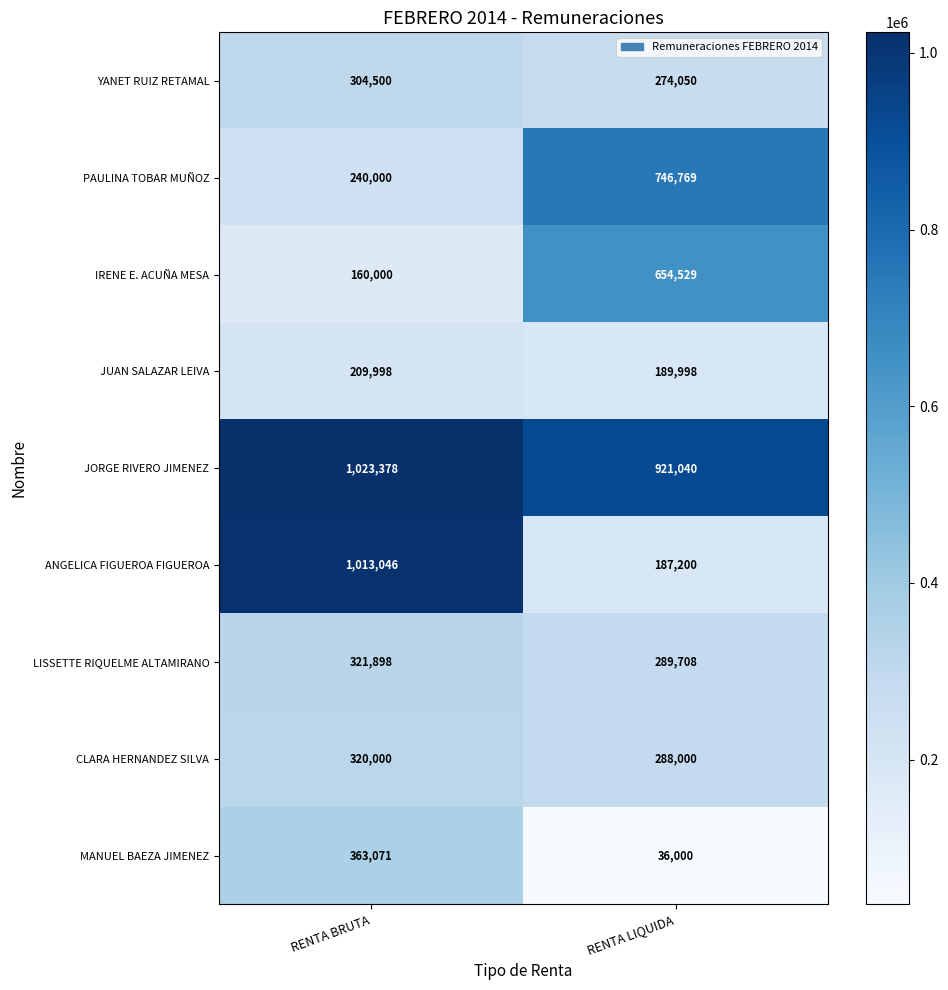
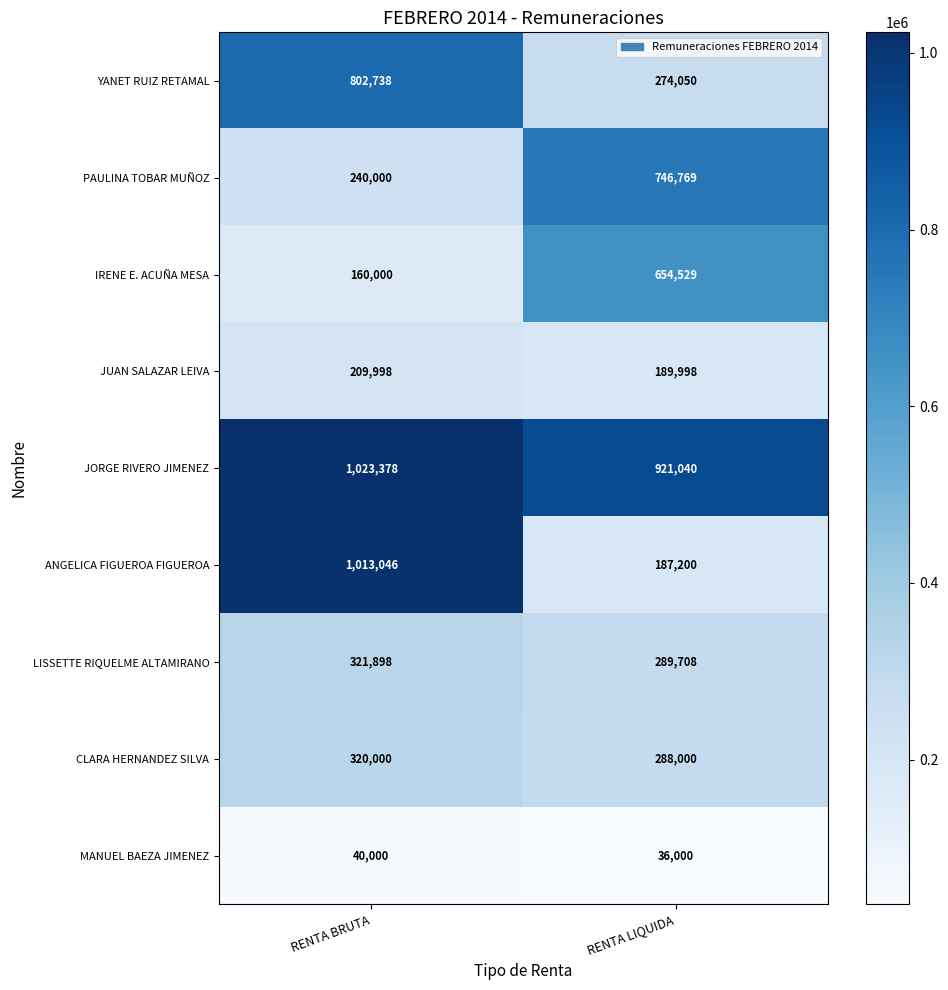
YANET RUIZ RETAMAL, RENTA BRUTA: 304,500 -> 802,738
MANUEL BAEZA JIMENEZ, RENTA BRUTA: 363,071 -> 40,000
